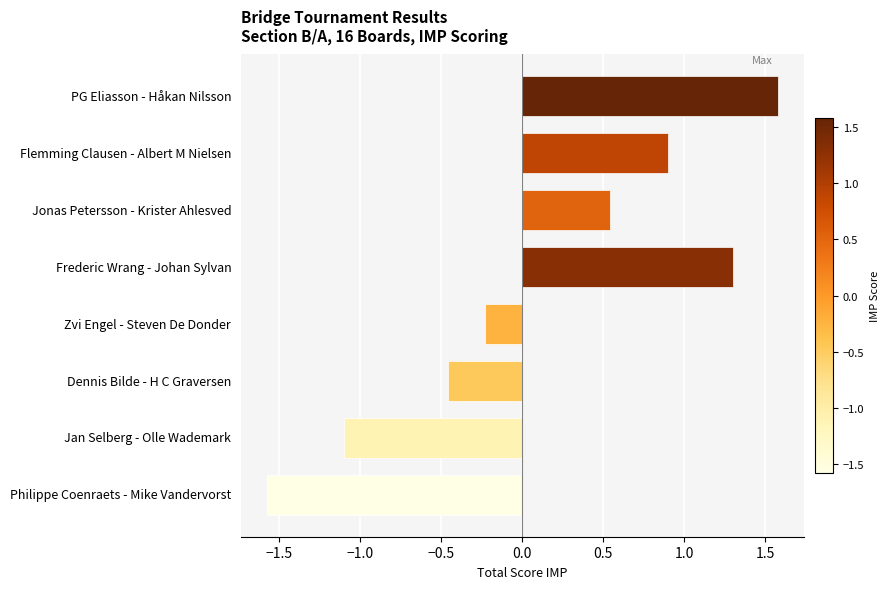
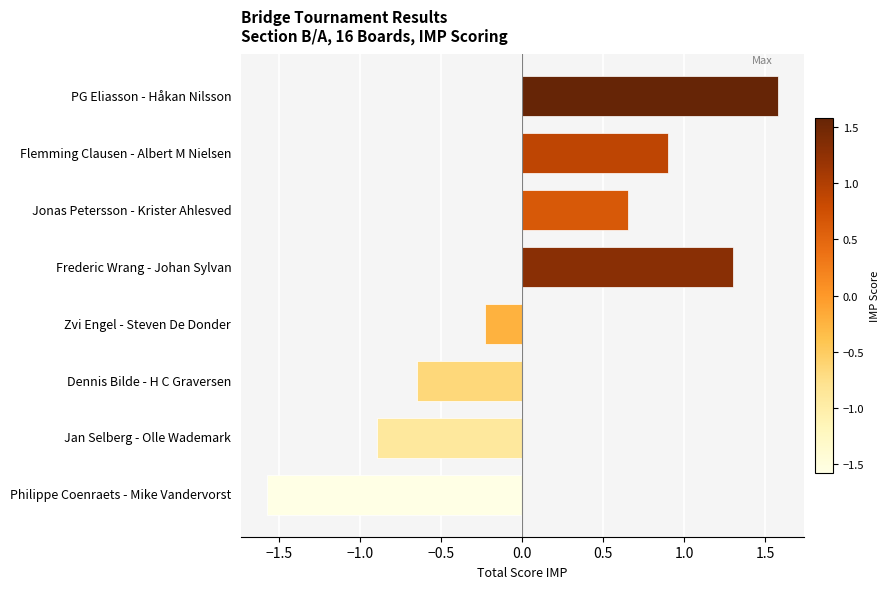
Jonas Petersson - Krister Ahlesved: 0.54 -> 0.65
Dennis Bilde - H C Graversen: -0.46 -> -0.65
Jan Selberg - Olle Wademark: -1.1 -> -0.9
